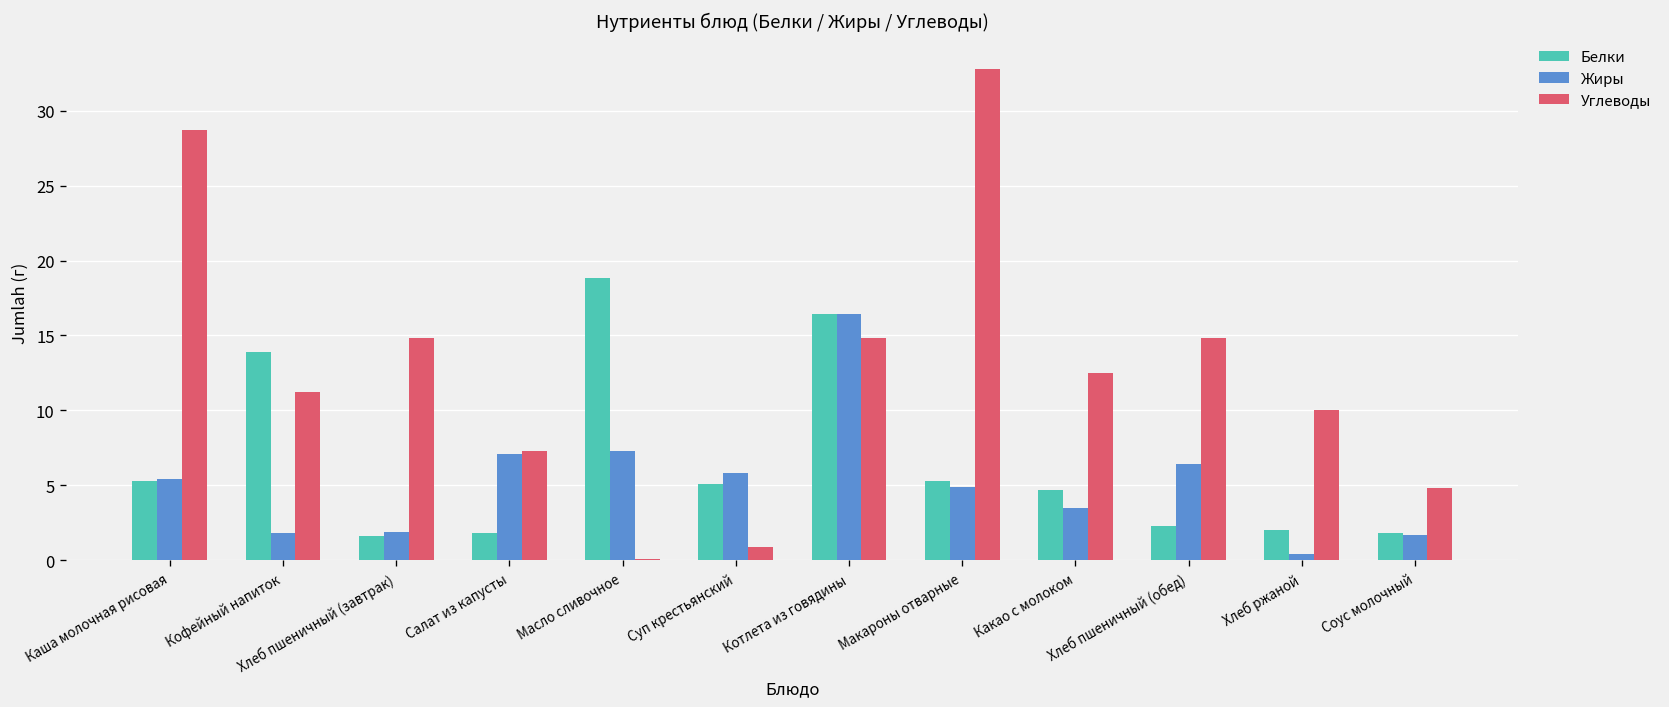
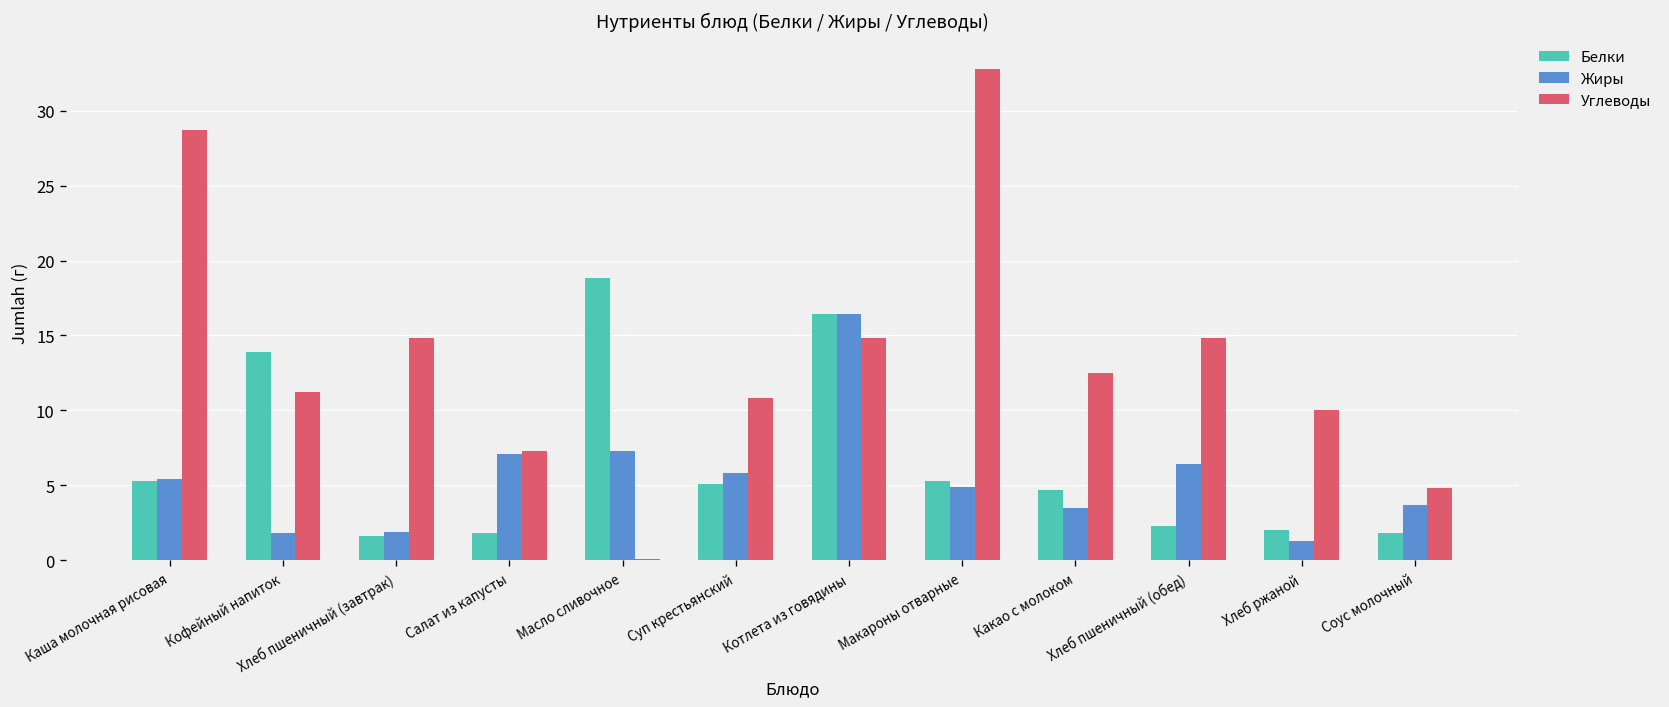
Углеводы, Суп крестьянский: 0.9 -> 10.8
Жиры, Хлеб ржаной: 0.4 -> 1.3
Жиры, Соус молочный: 1.7 -> 3.7
